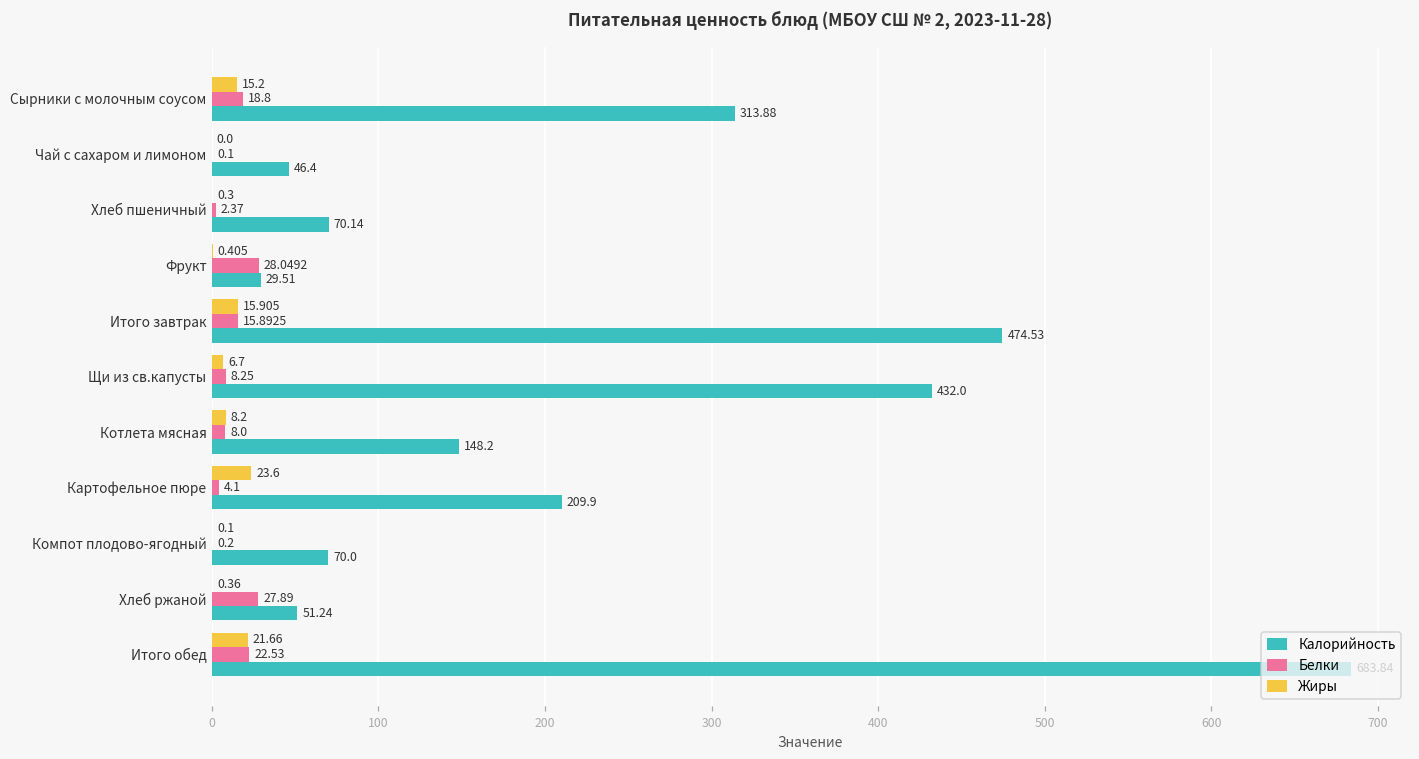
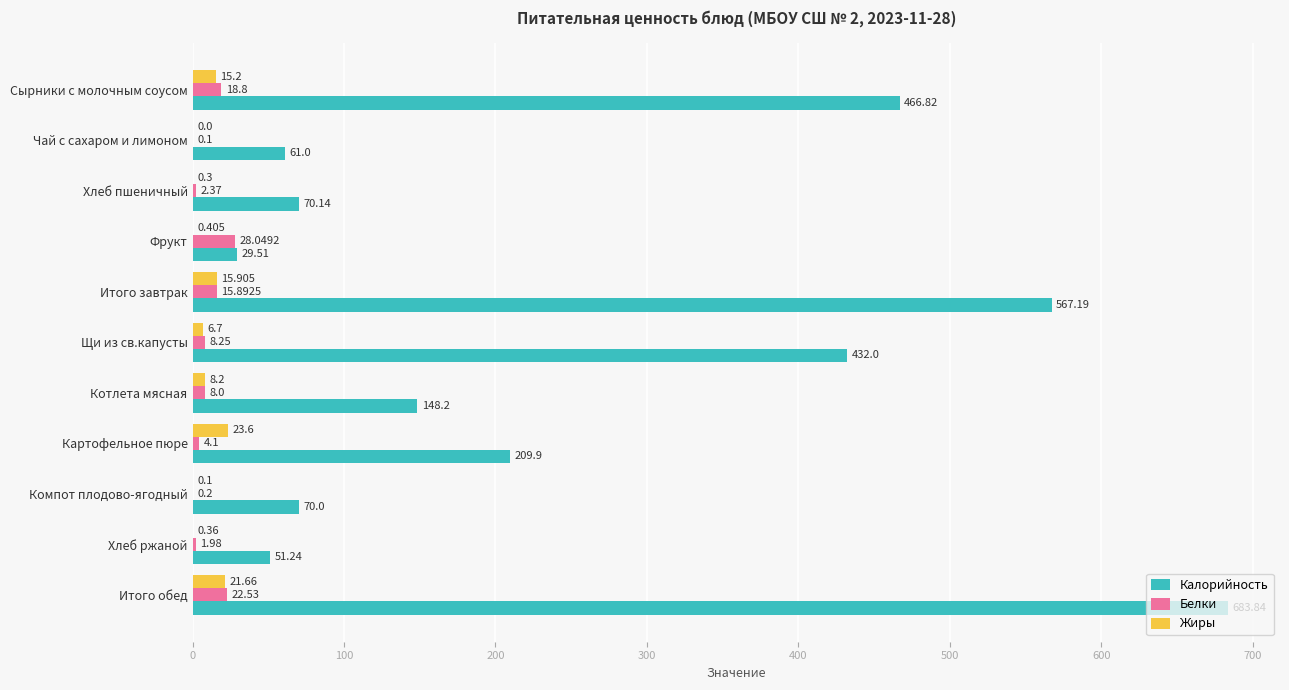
Калорийность, Сырники с молочным соусом: 313.88 -> 466.82
Калорийность, Чай с сахаром и лимоном: 46.4 -> 61.0
Калорийность, Итого завтрак: 474.53 -> 567.19
Белки, Хлеб ржаной: 27.89 -> 1.98
